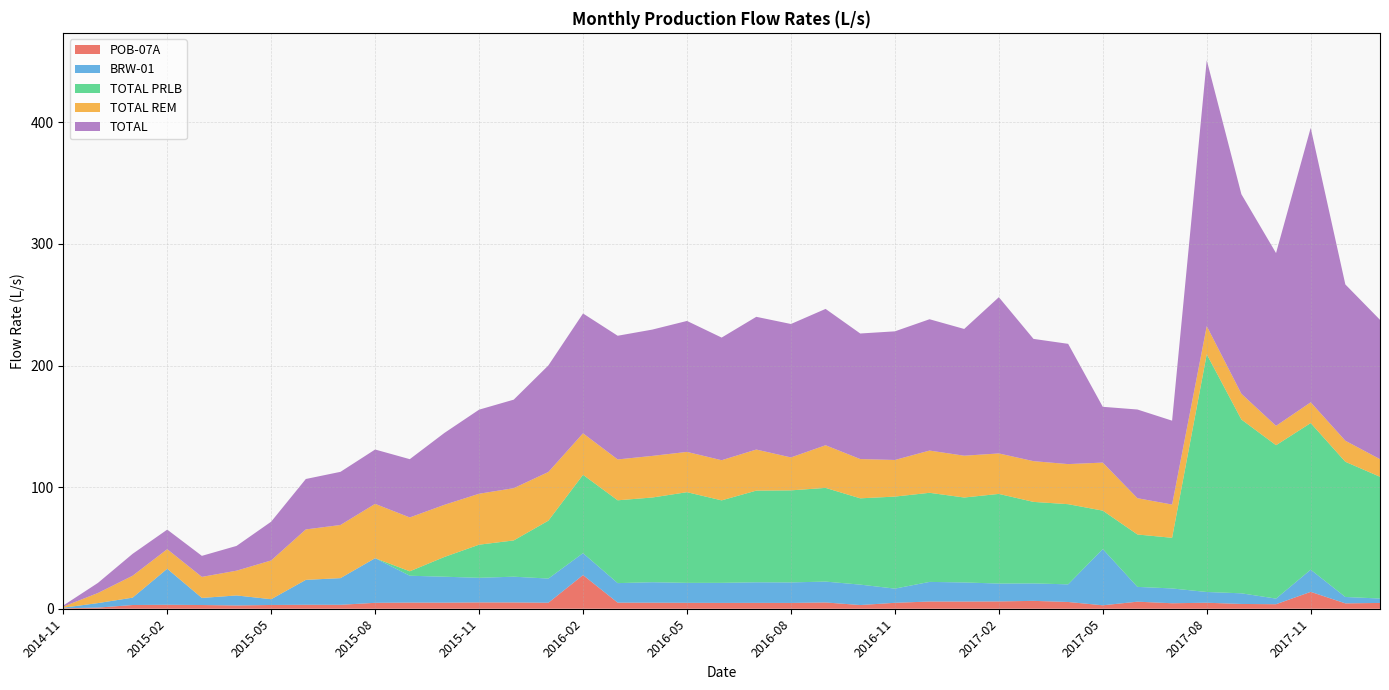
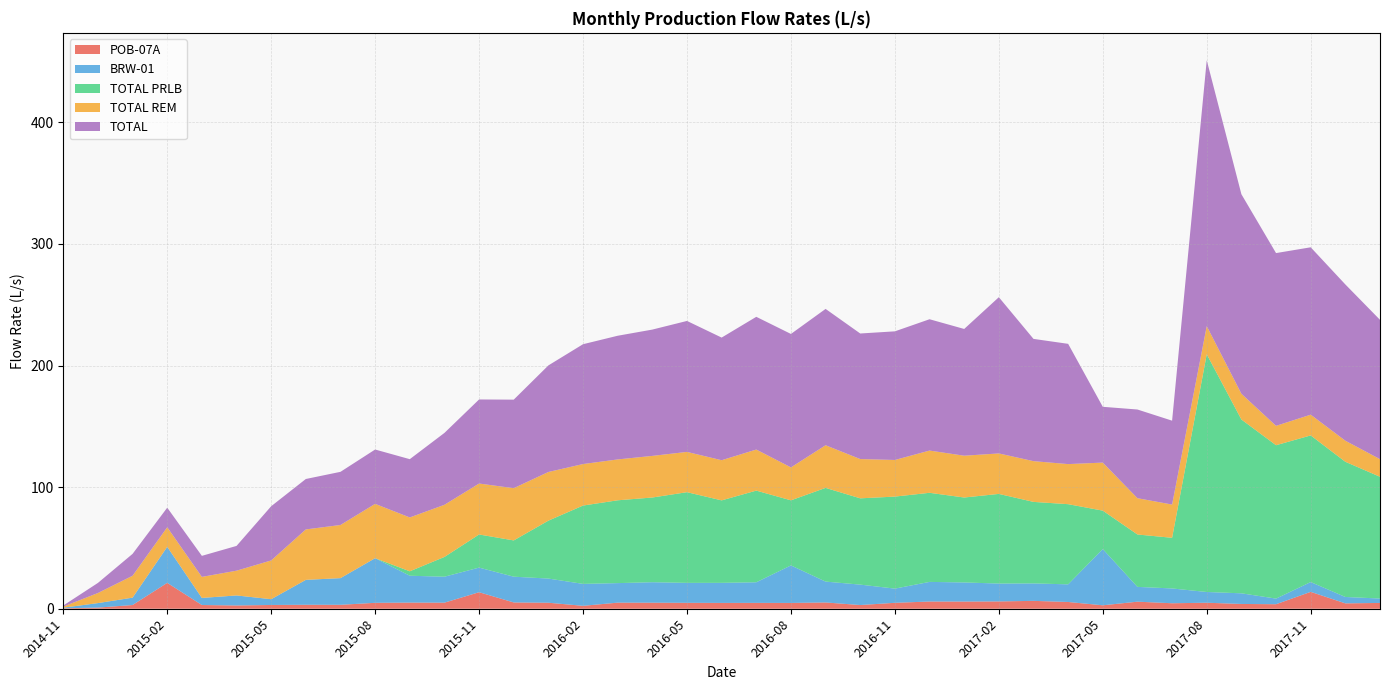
POB-07A, 2015-02: 3 -> 21
TOTAL, 2015-05: 32 -> 45
POB-07A, 2015-11: 5 -> 14
POB-07A, 2016-02: 28 -> 2
BRW-01, 2016-08: 17 -> 31
TOTAL PRLB, 2016-08: 76 -> 54
BRW-01, 2017-11: 18 -> 8
TOTAL, 2017-11: 226 -> 138
